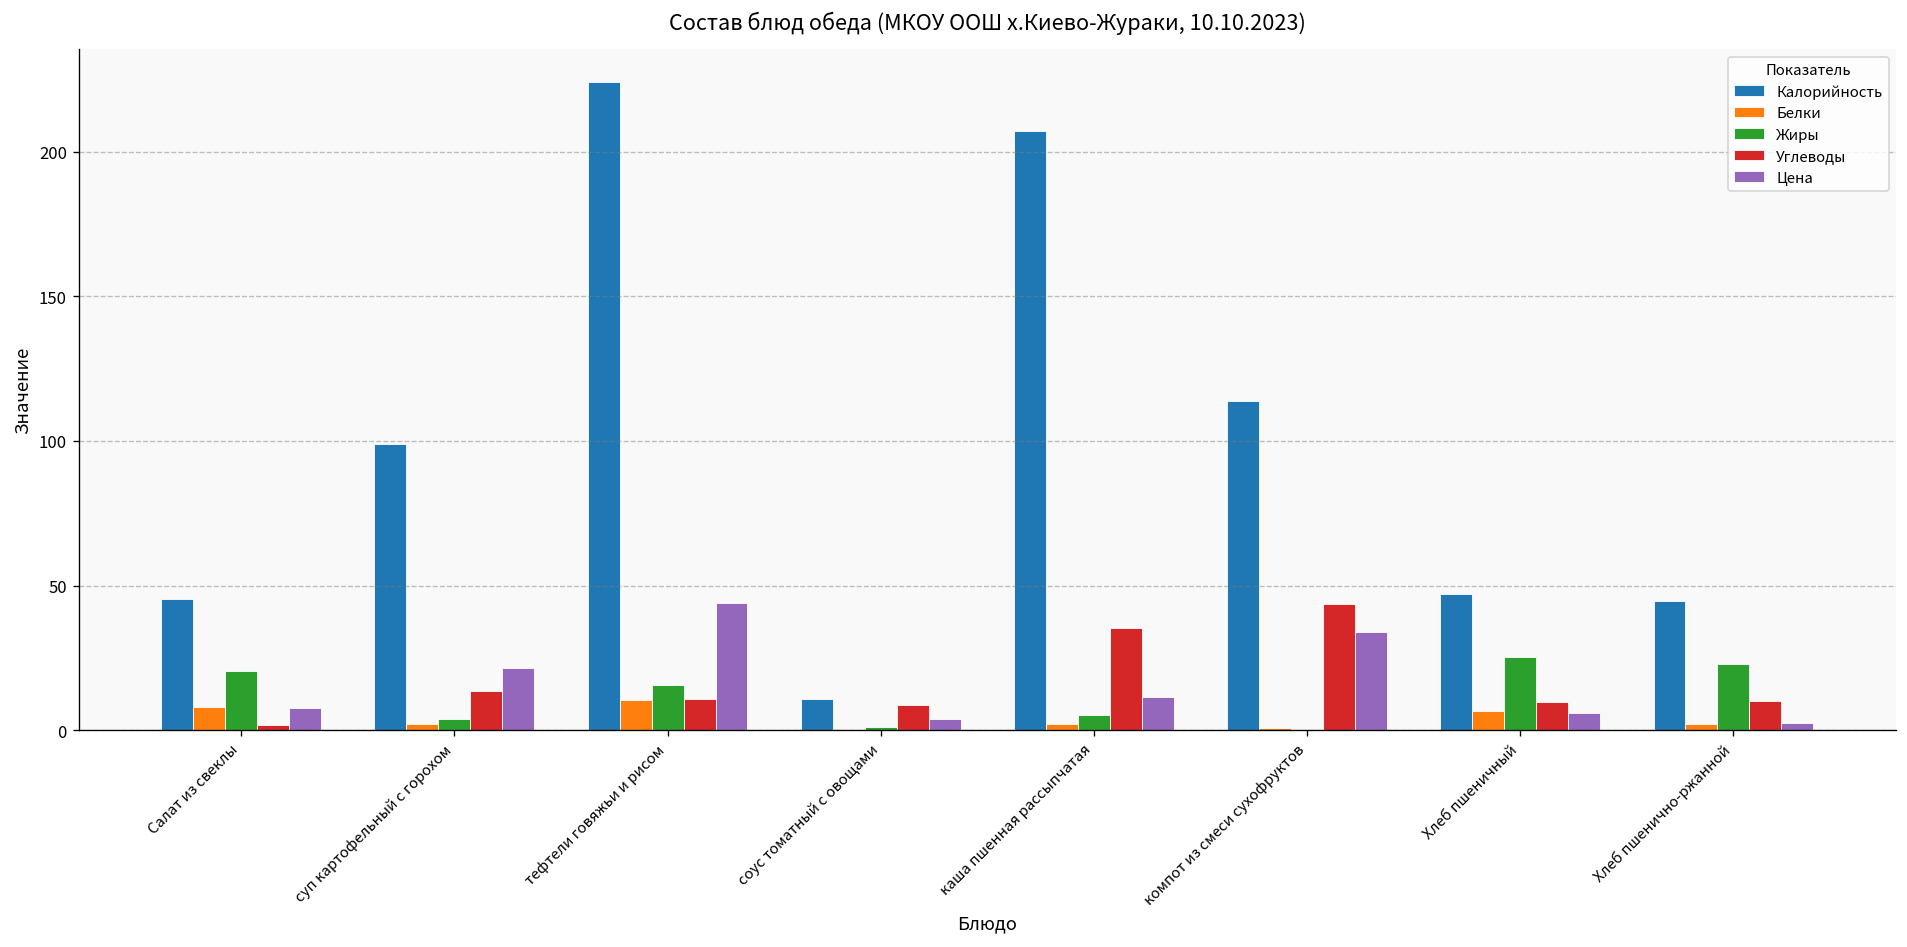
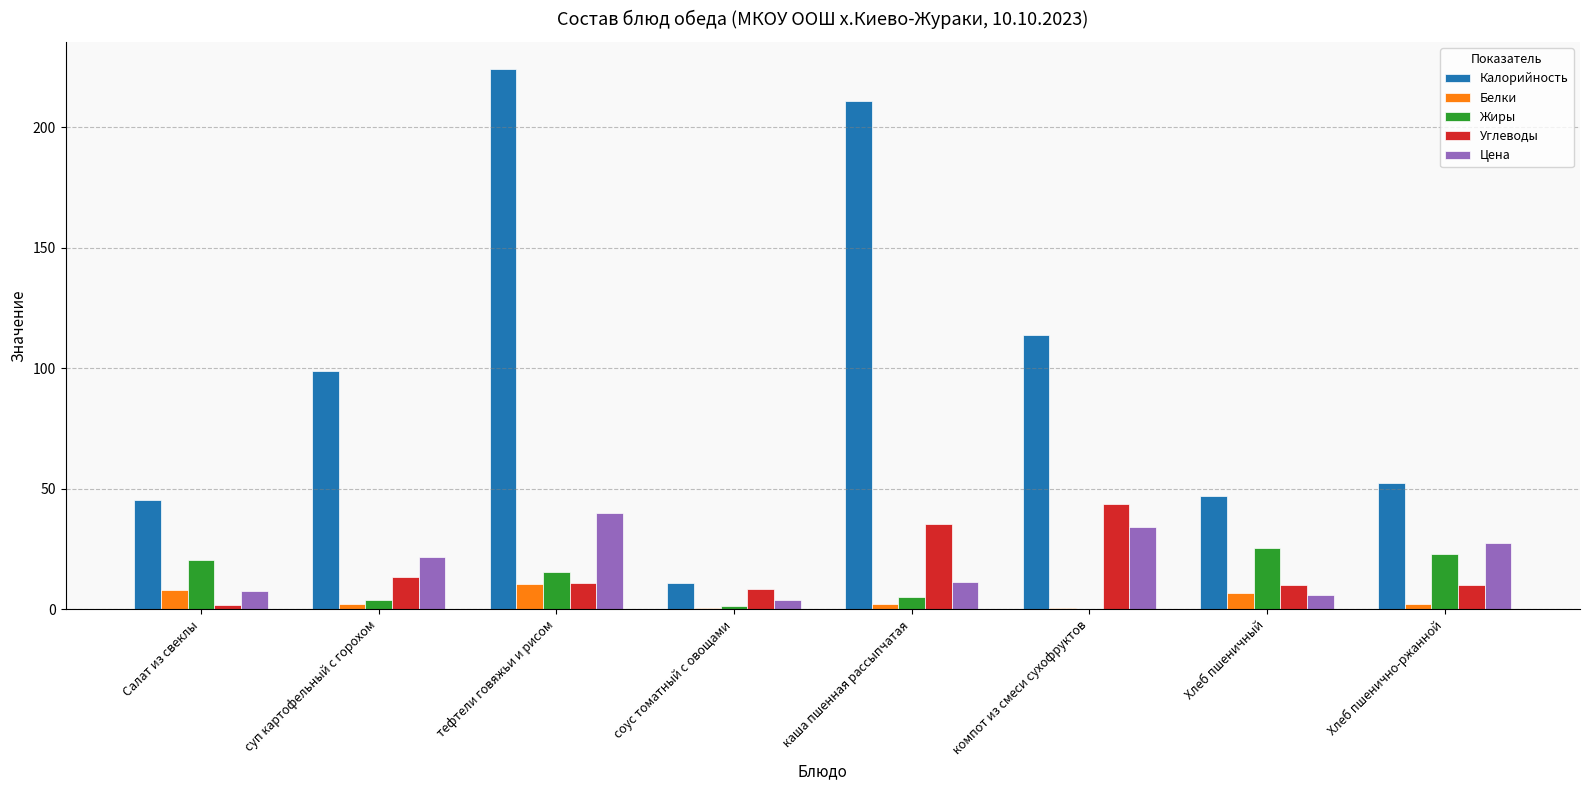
Цена, тефтели говяжьи и рисом: 44 -> 40
Калорийность, каша пшенная рассыпчатая: 207 -> 211
Калорийность, Хлеб пшенично-ржанной: 45 -> 52
Цена, Хлеб пшенично-ржанной: 3 -> 28
